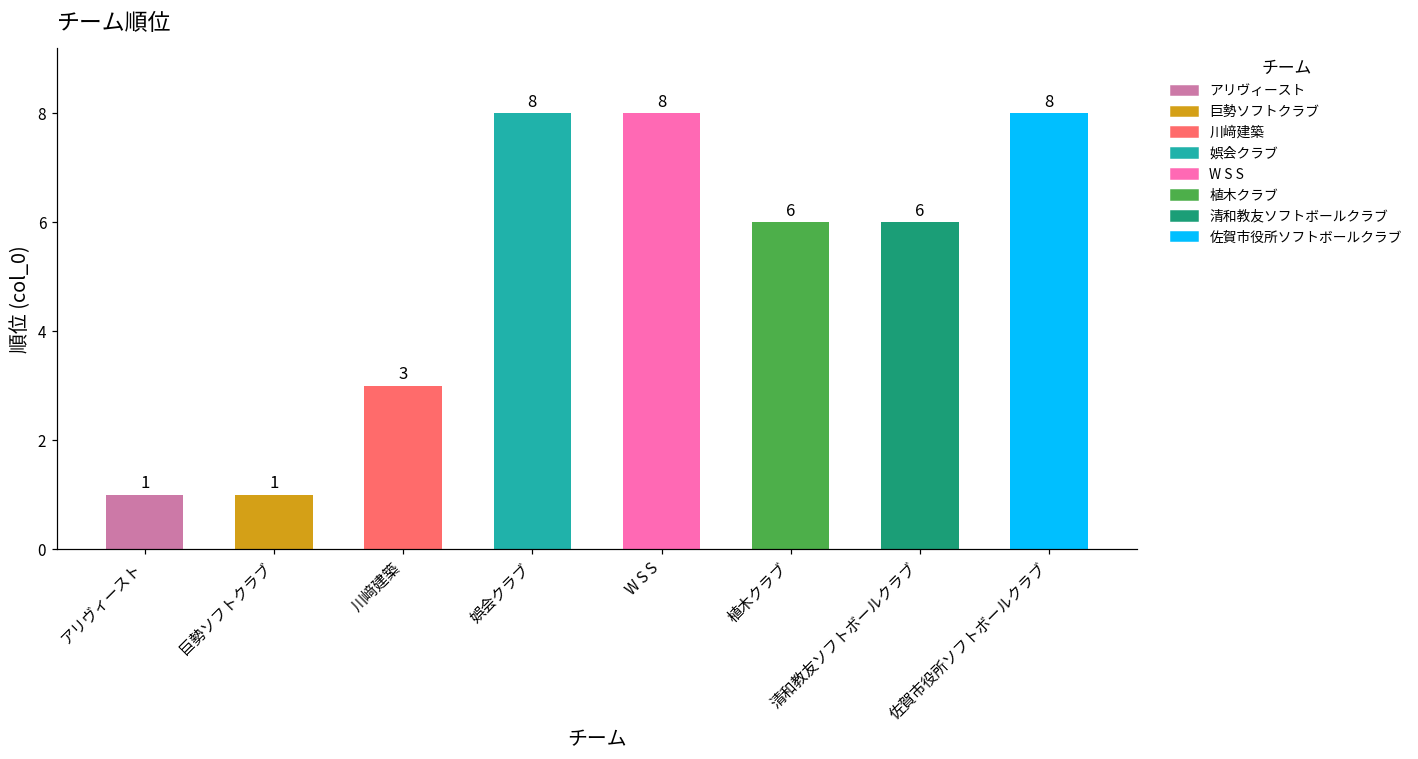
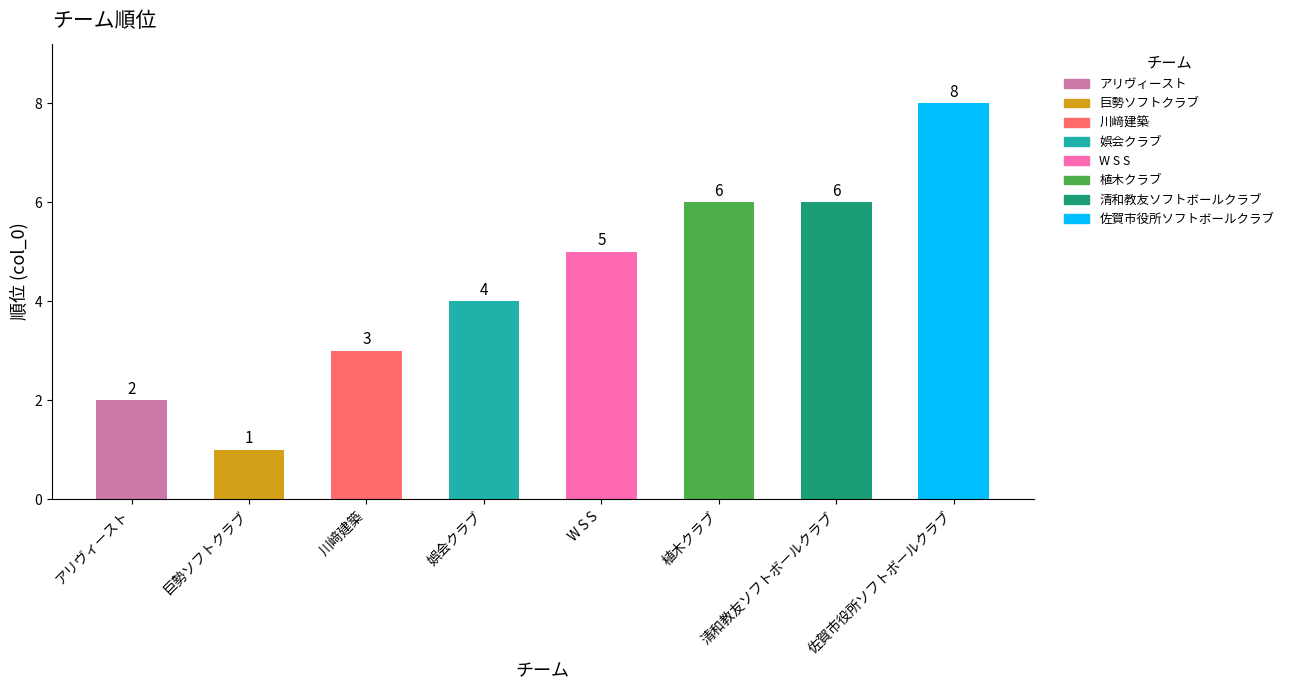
アリヴィースト: 1 -> 2
娯会クラブ: 8 -> 4
W S S: 8 -> 5
